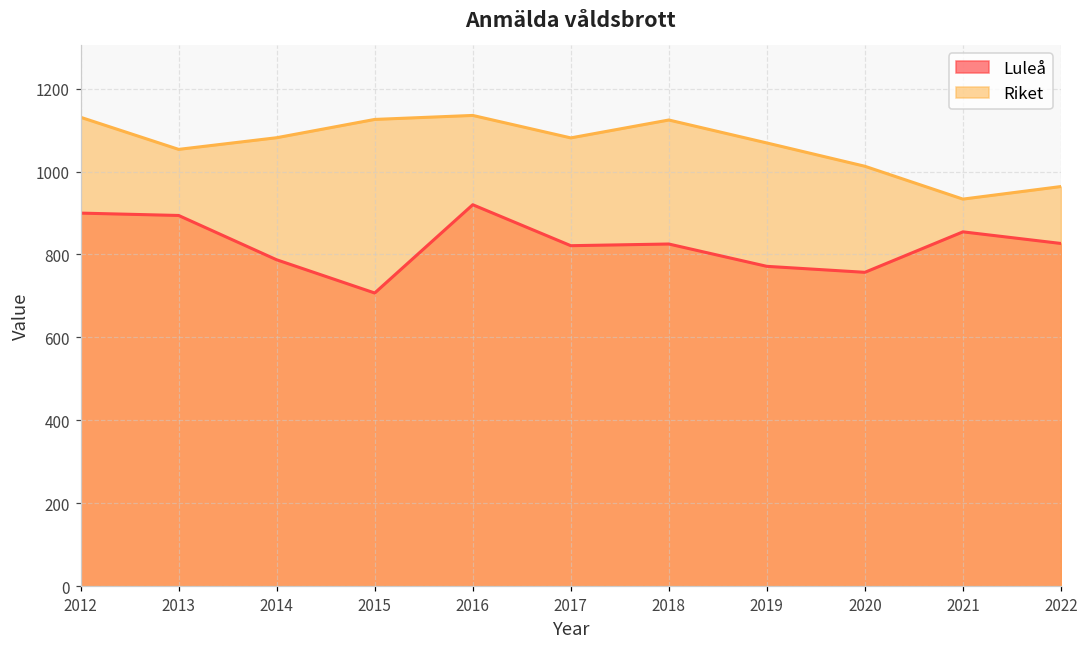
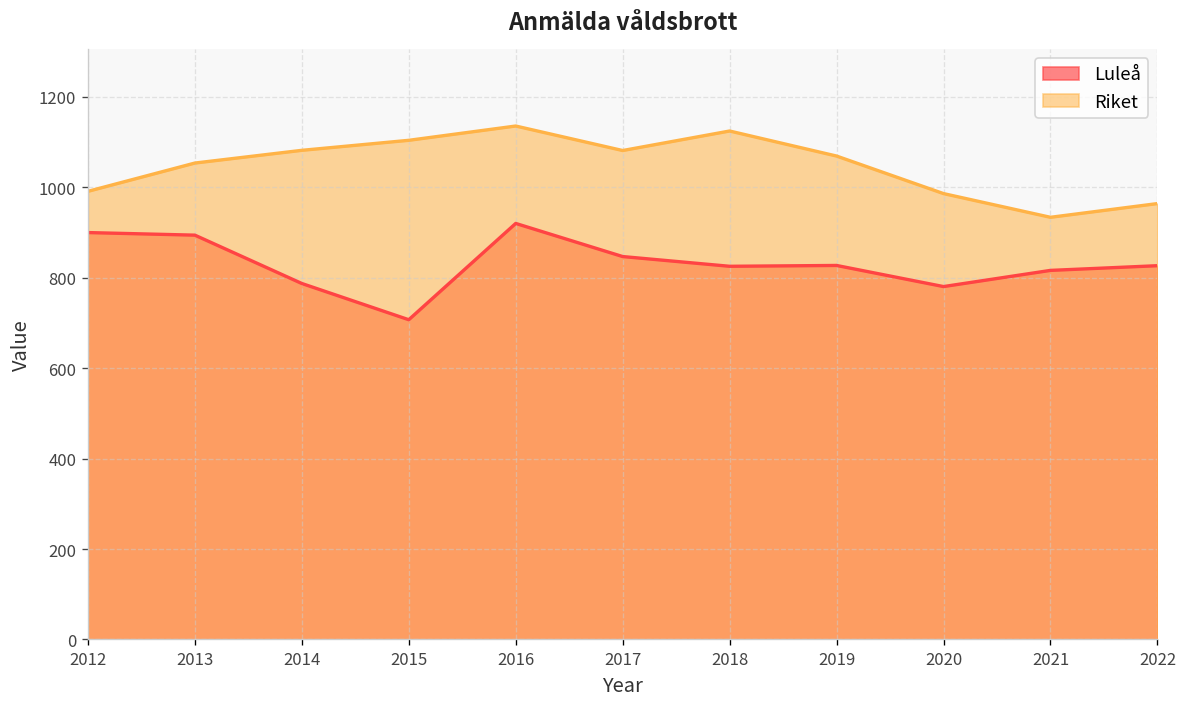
Riket, 2012: 1130 -> 990
Riket, 2015: 1130 -> 1100
Luleå, 2017: 820 -> 850
Luleå, 2019: 770 -> 830
Luleå, 2020: 760 -> 780
Riket, 2020: 1010 -> 990
Luleå, 2021: 850 -> 820
